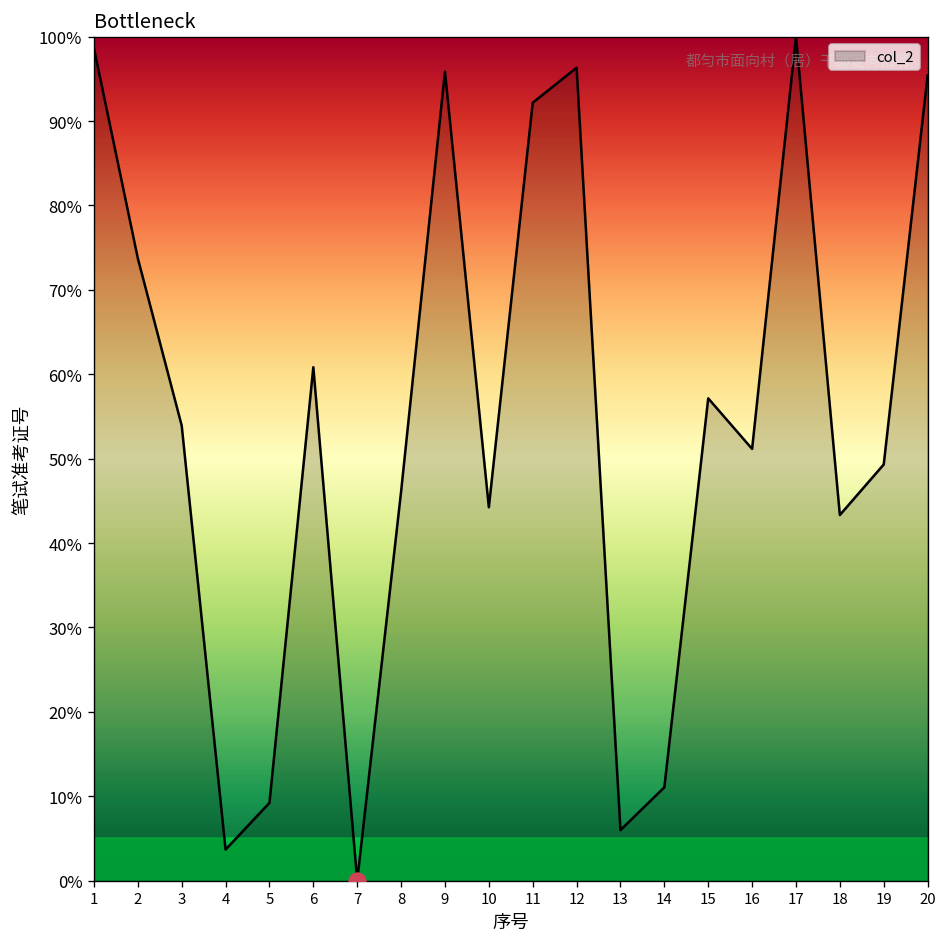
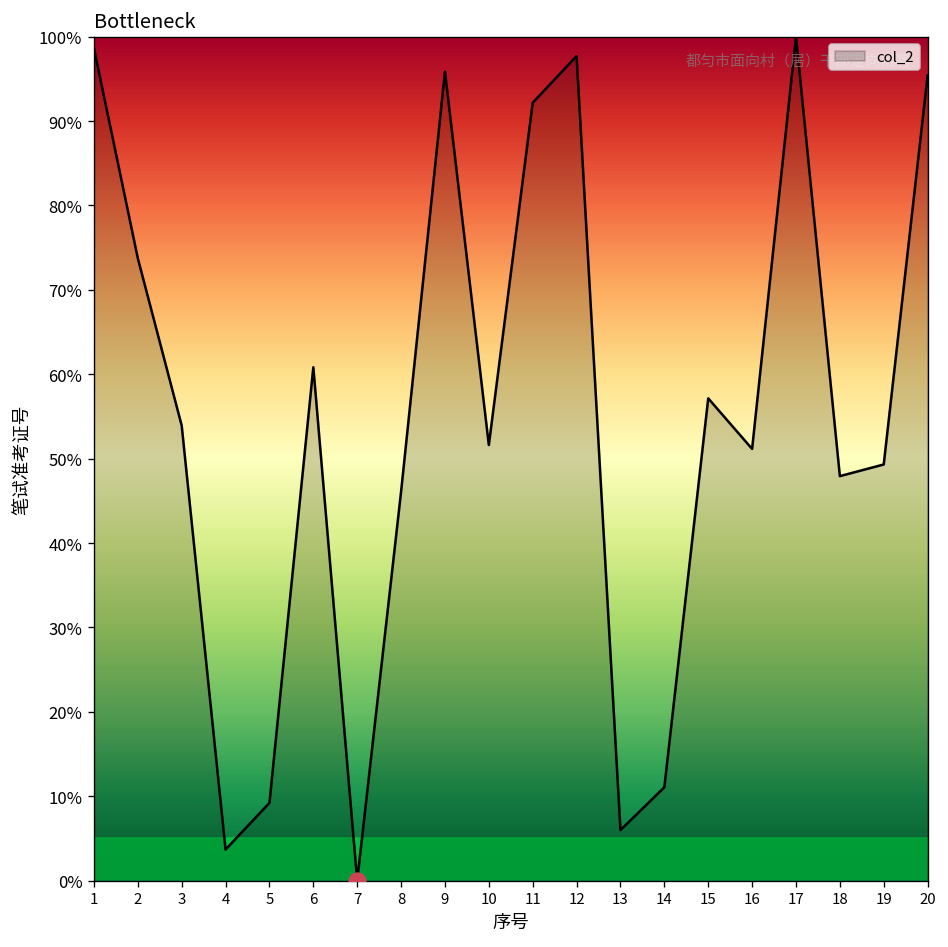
col_2, 10: 44% -> 52%
col_2, 12: 96% -> 98%
col_2, 18: 43% -> 48%
